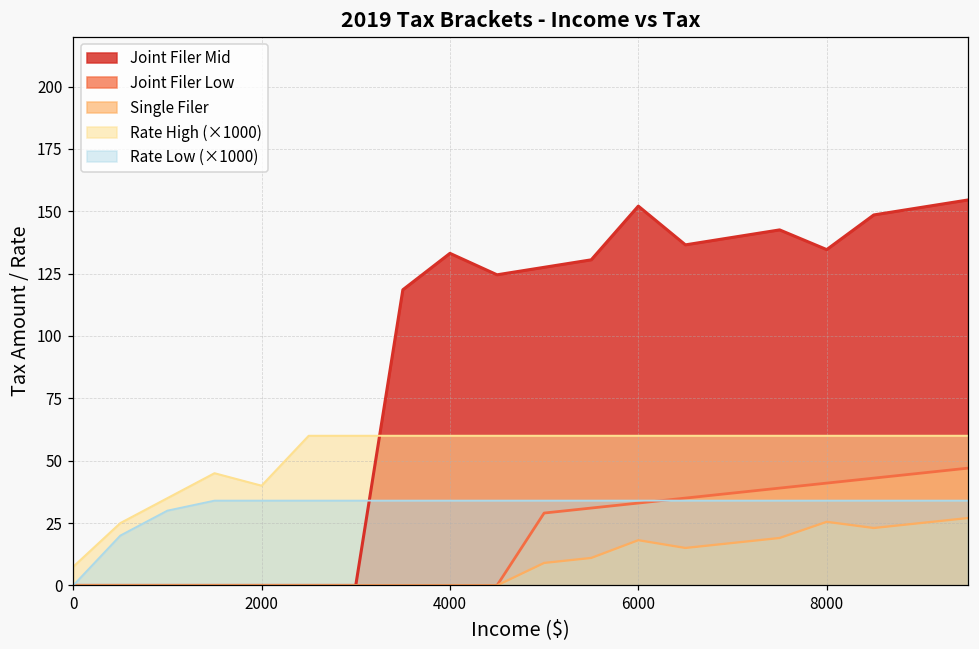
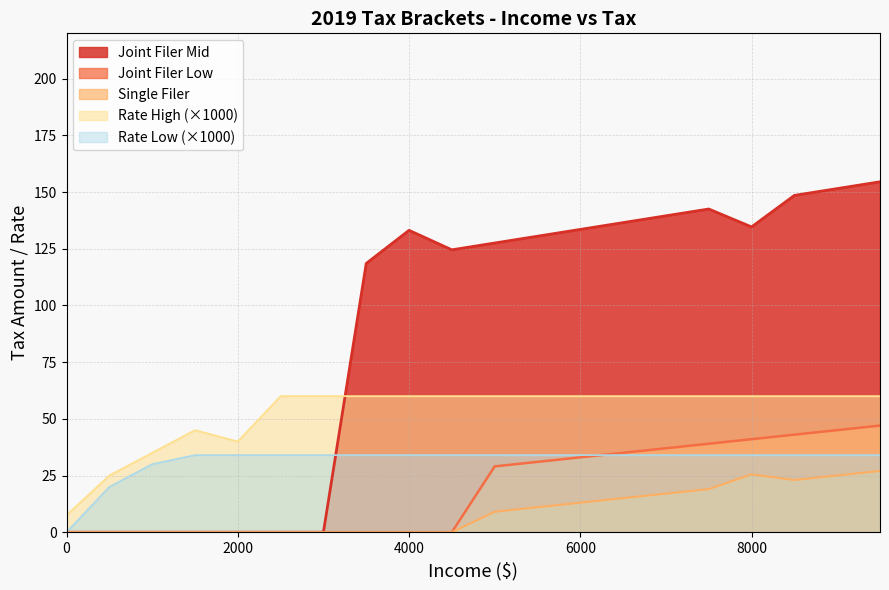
Joint Filer Mid, 6000: 152 -> 134
Single Filer, 6000: 18 -> 13
